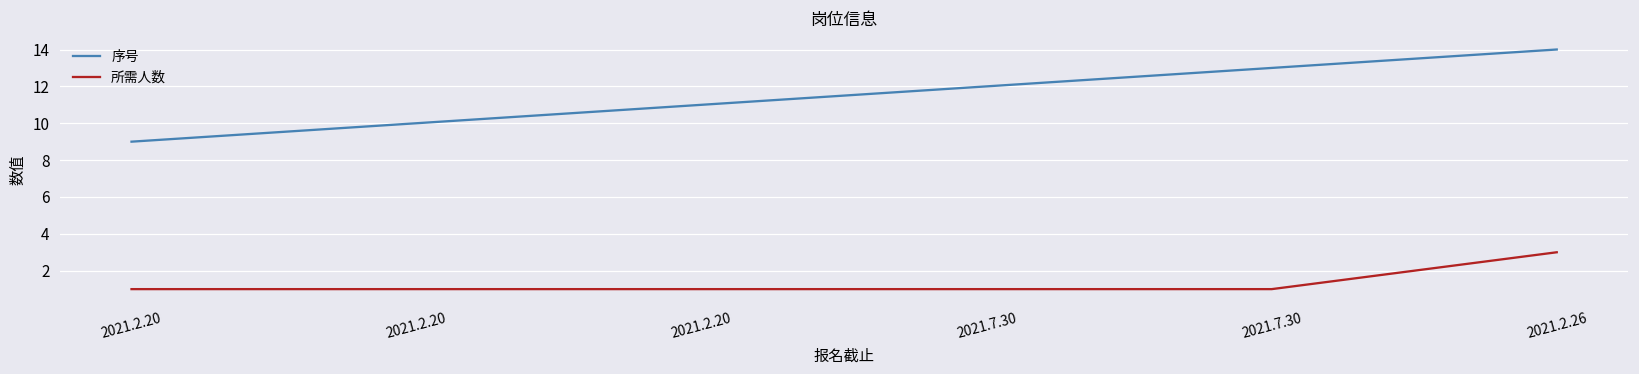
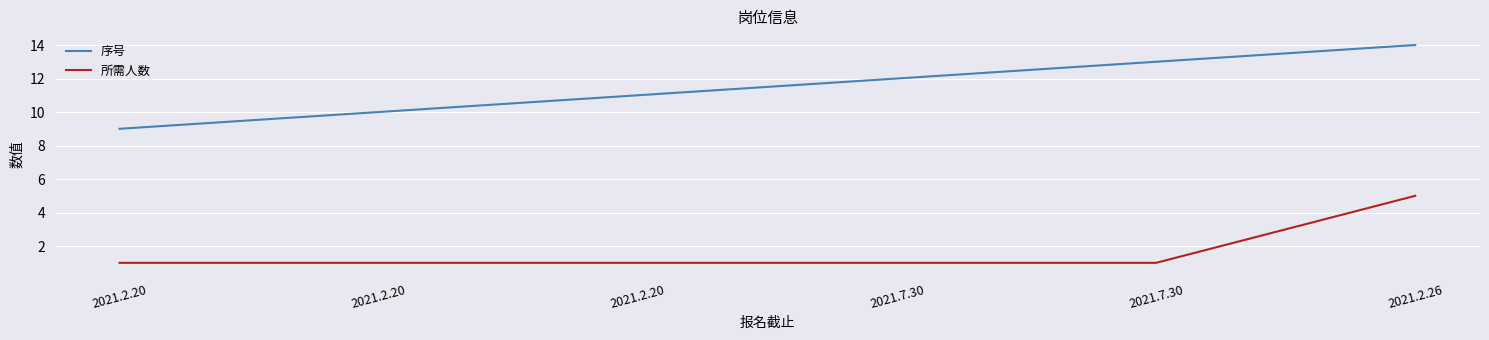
所需人数, 2021.2.26: 3 -> 5
